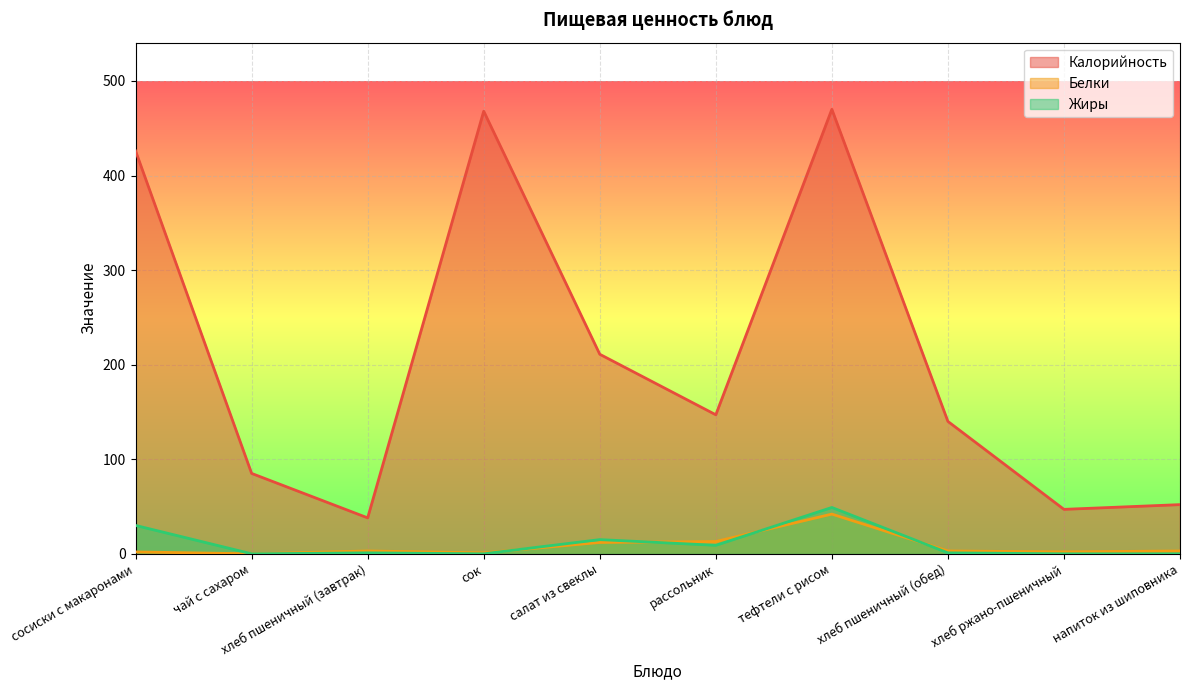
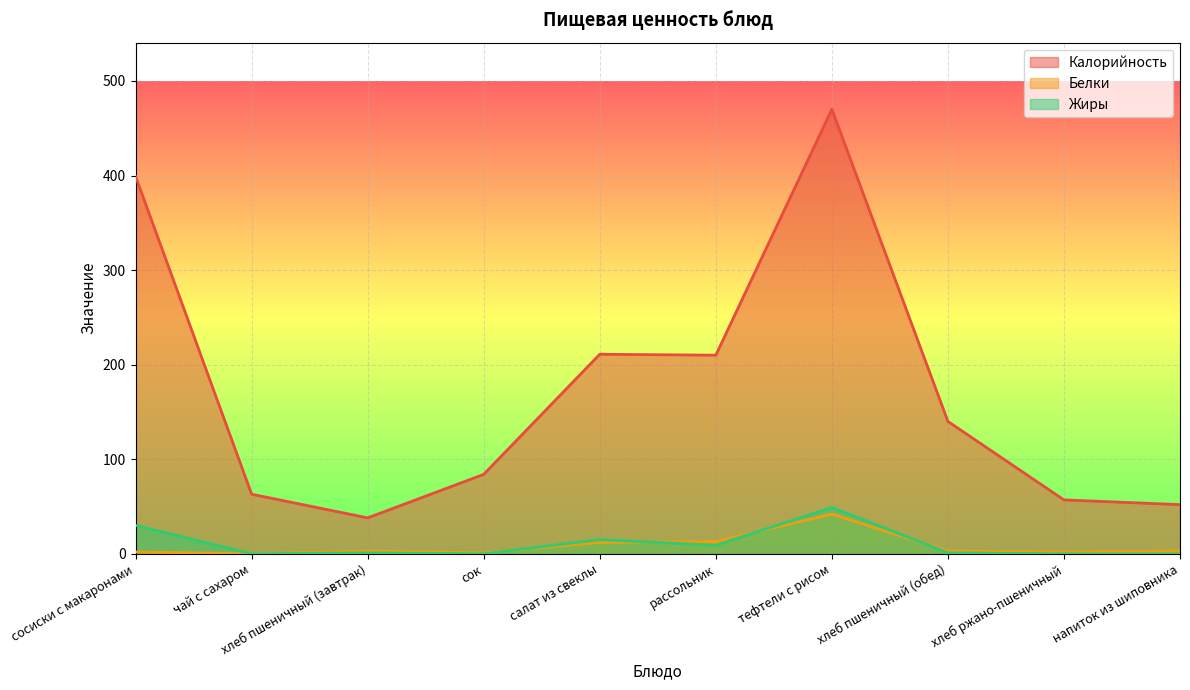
Калорийность, сосиски с макаронами: 430 -> 400
Калорийность, чай с сахаром: 90 -> 60
Калорийность, сок: 470 -> 80
Калорийность, рассольник: 150 -> 210
Калорийность, хлеб ржано-пшеничный: 50 -> 60
